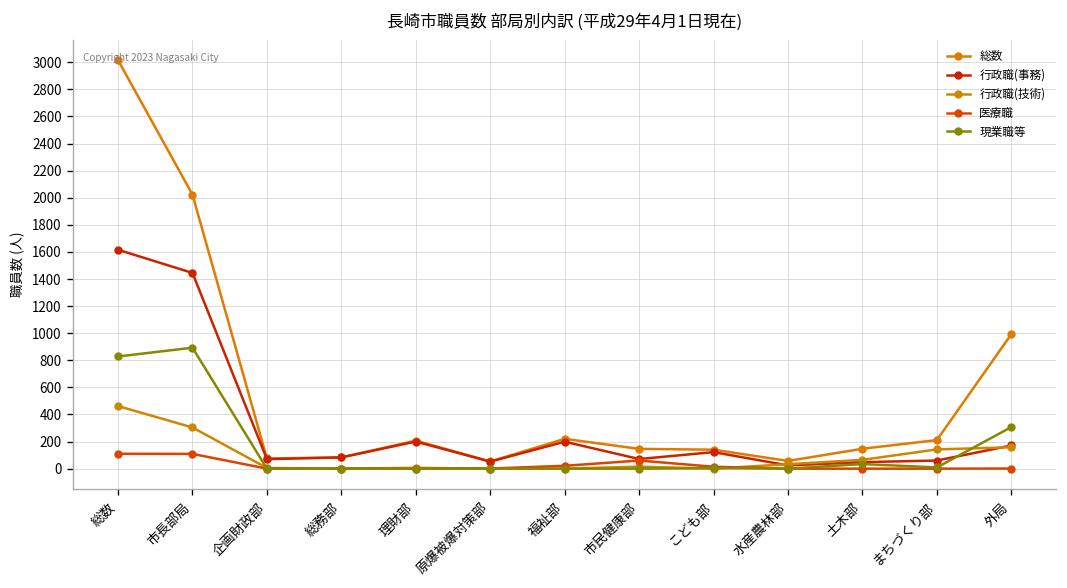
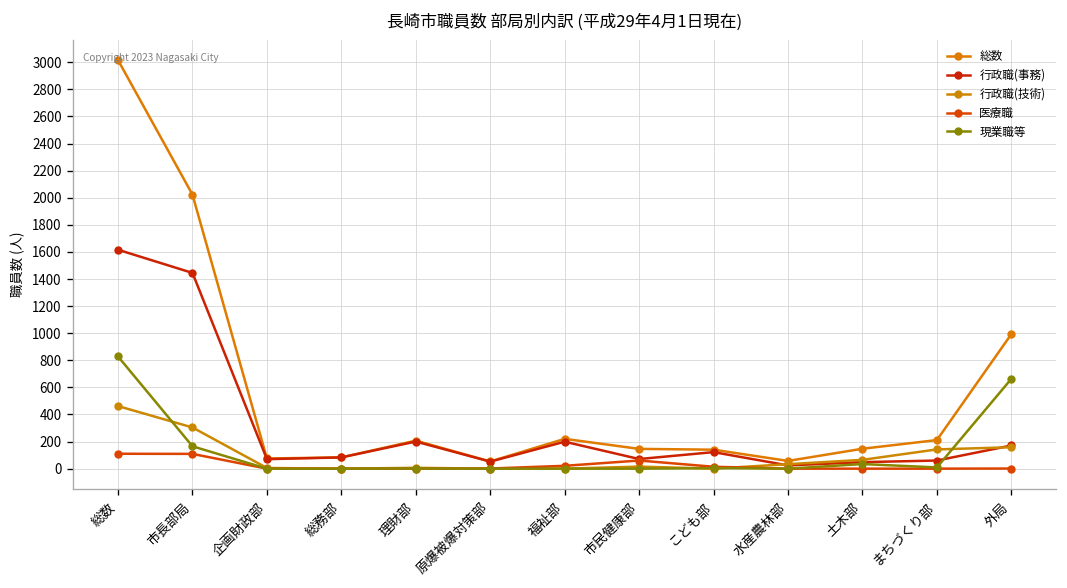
現業職等, 市長部局: 890 -> 170
現業職等, 外局: 310 -> 660
